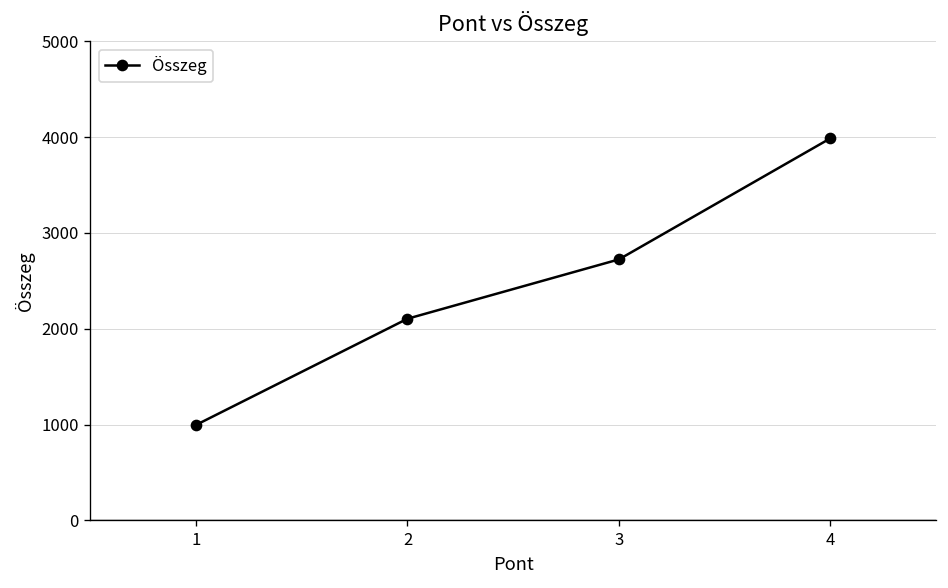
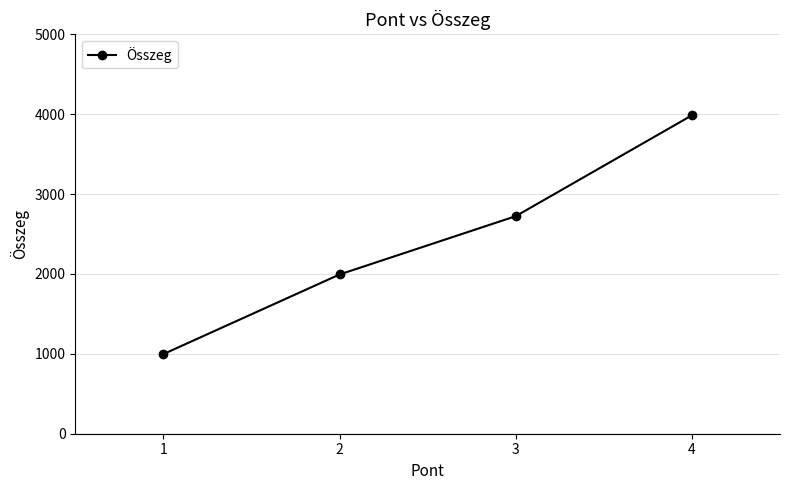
2: 2100 -> 2000
